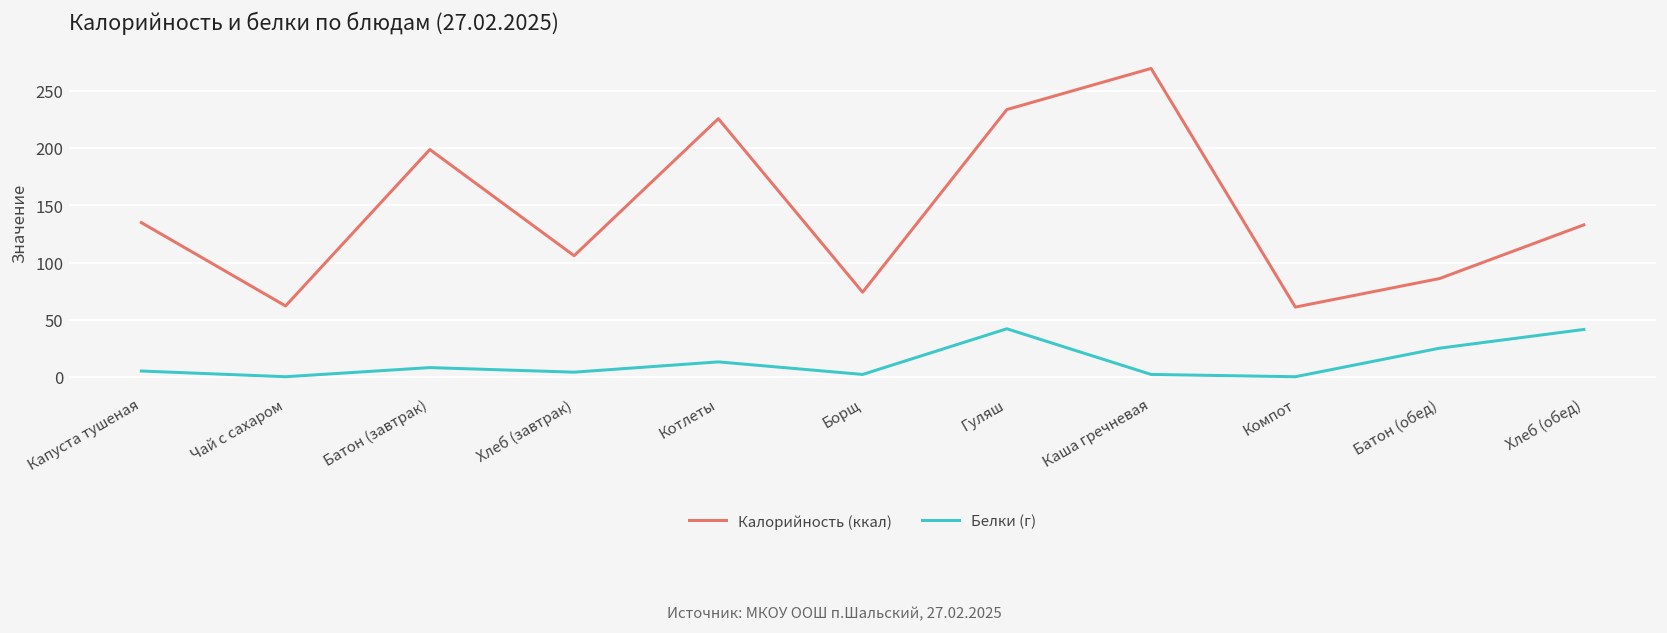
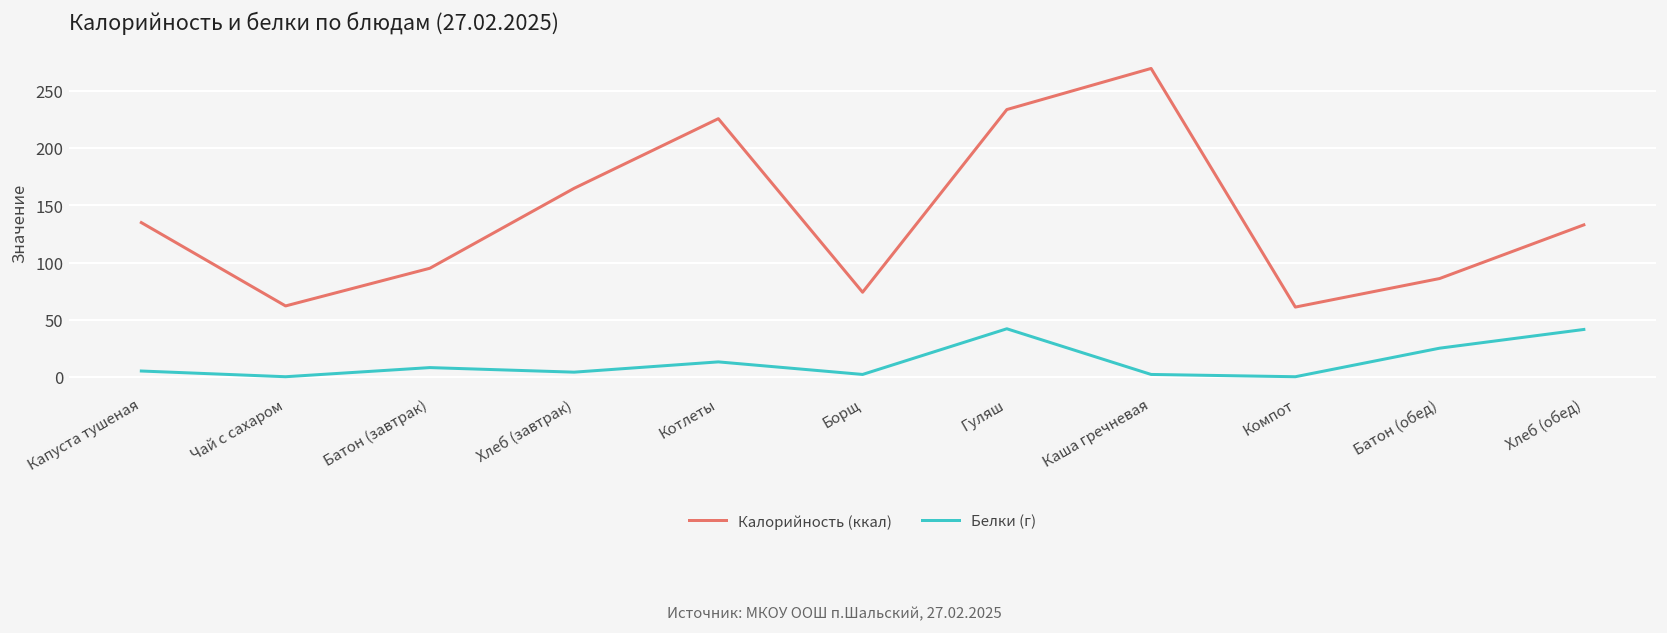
Калорийность (ккал), Батон (завтрак): 200 -> 100
Калорийность (ккал), Хлеб (завтрак): 110 -> 170
